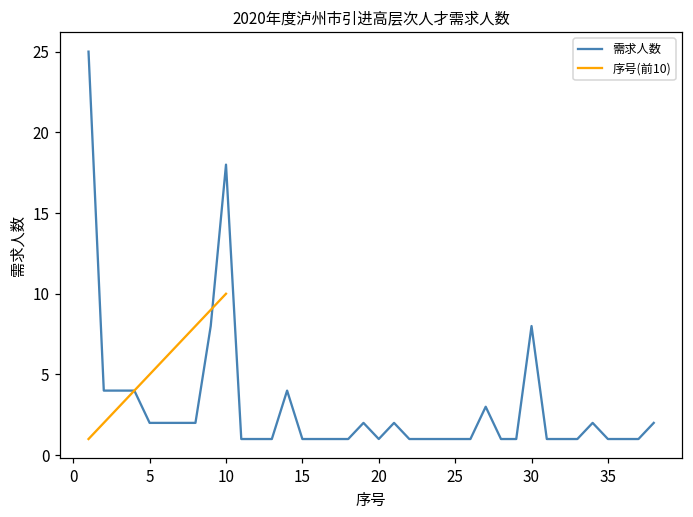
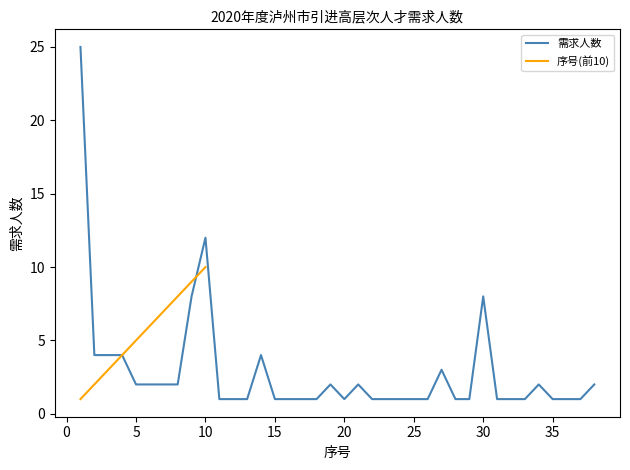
需求人数, 10: 18 -> 12
